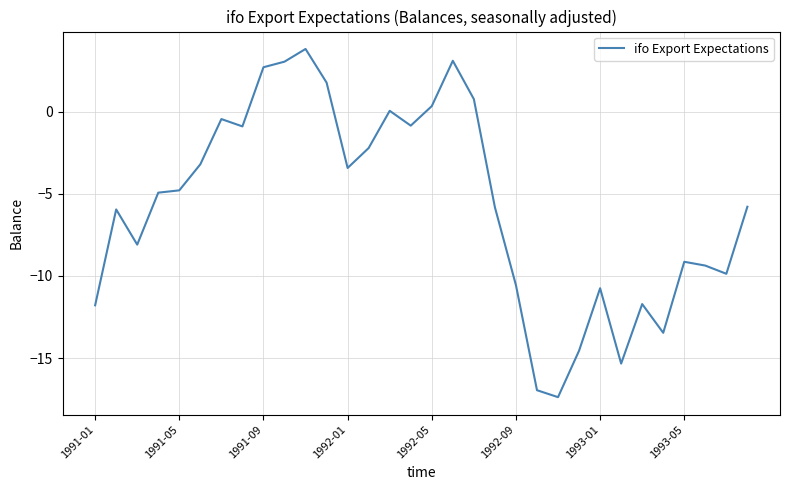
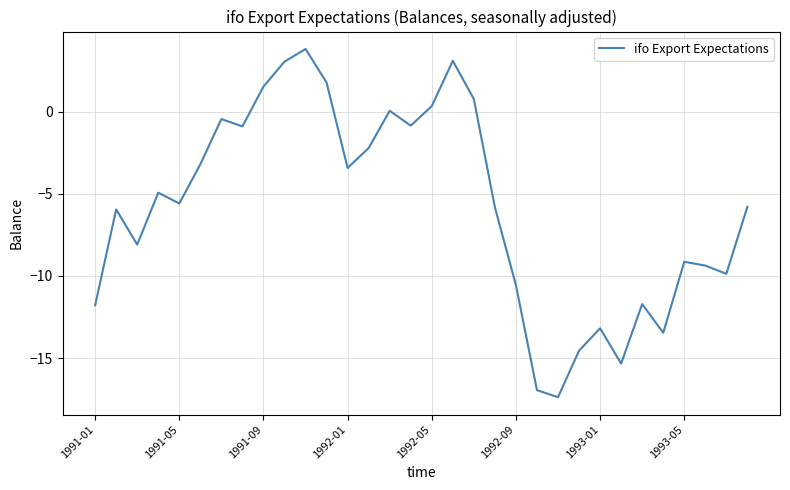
1991-05: -4.8 -> -5.6
1991-09: 2.7 -> 1.5
1993-01: -10.7 -> -13.2
